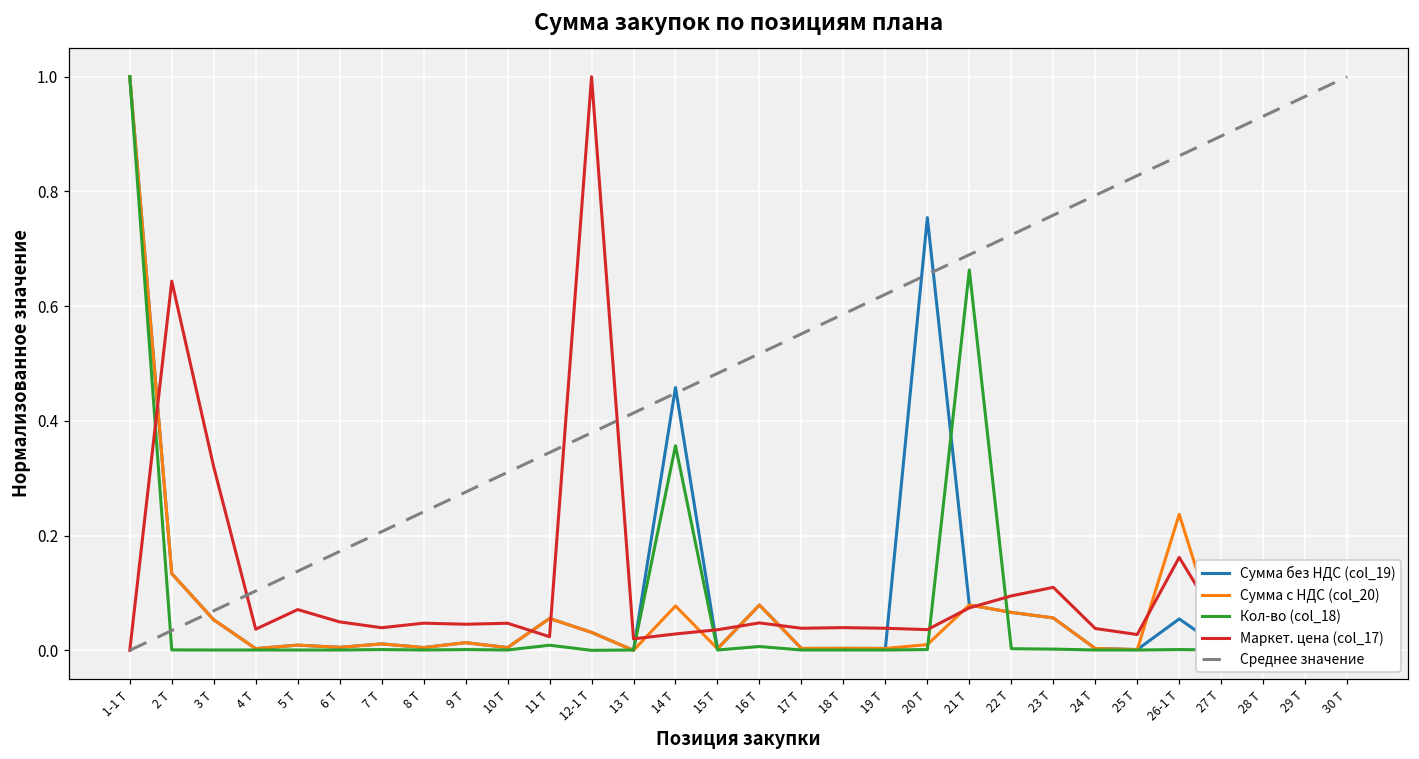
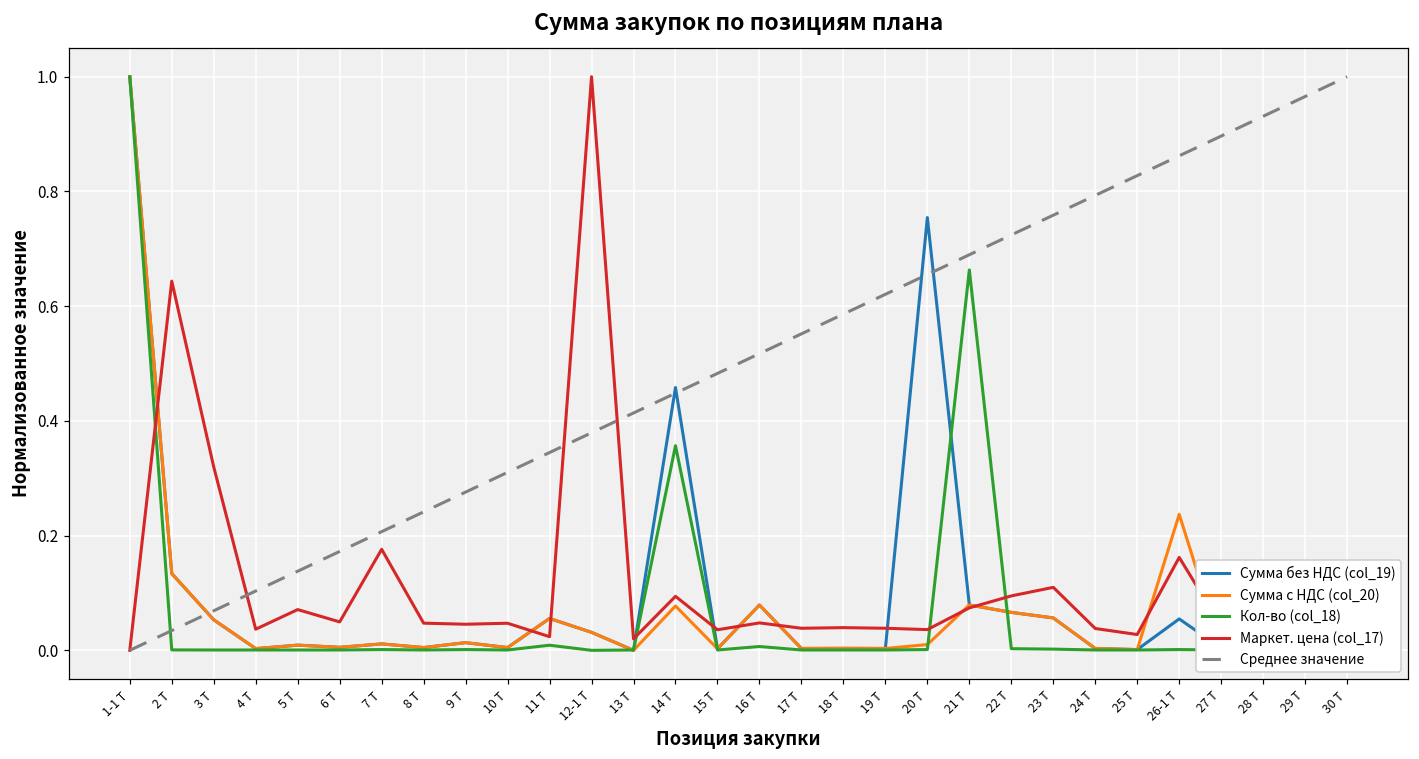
Маркет. цена (col_17), 7 Т: 0.04 -> 0.18
Маркет. цена (col_17), 14 Т: 0.03 -> 0.09
